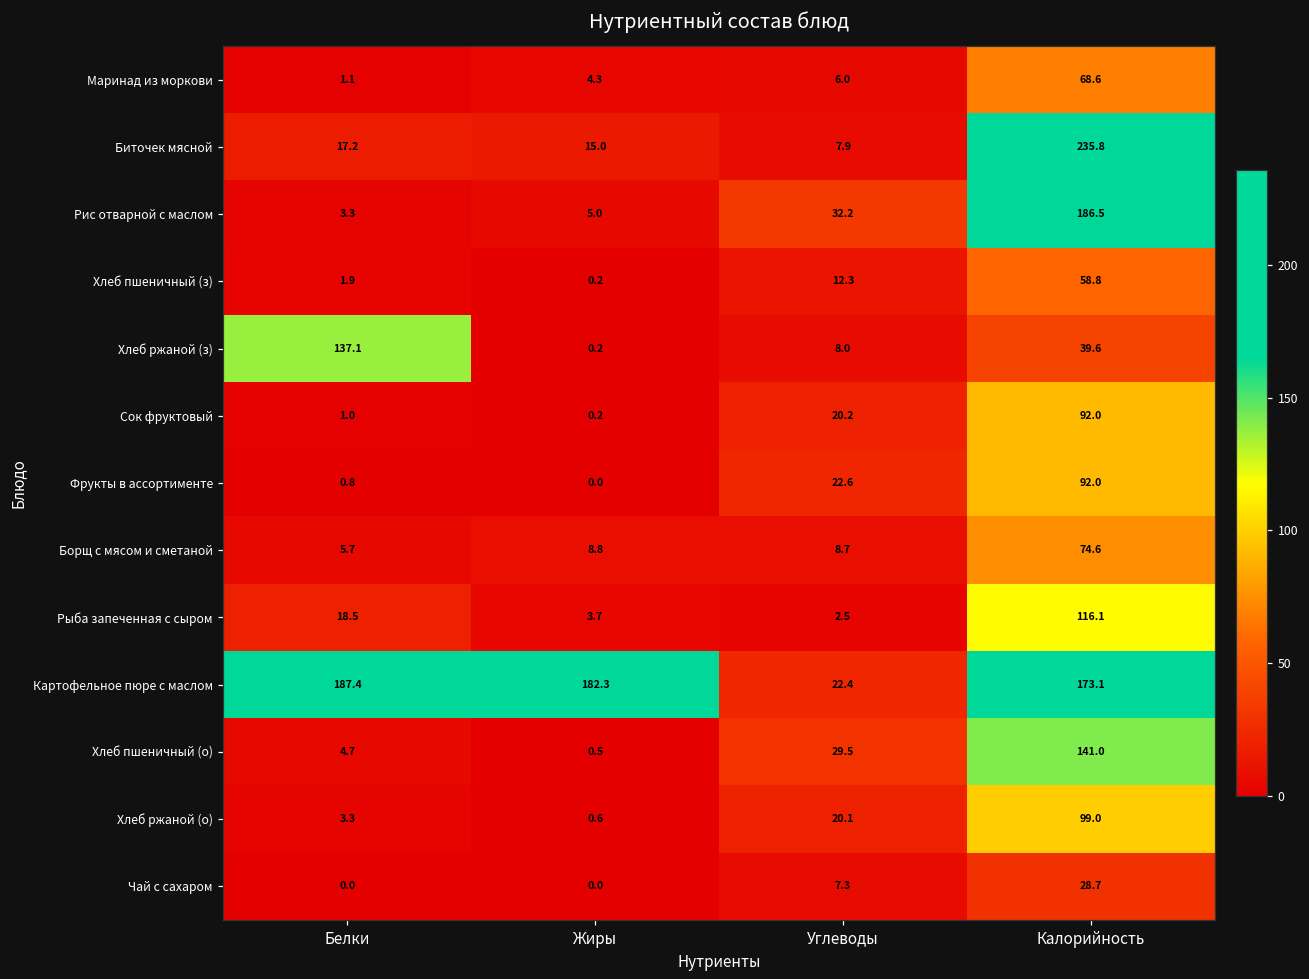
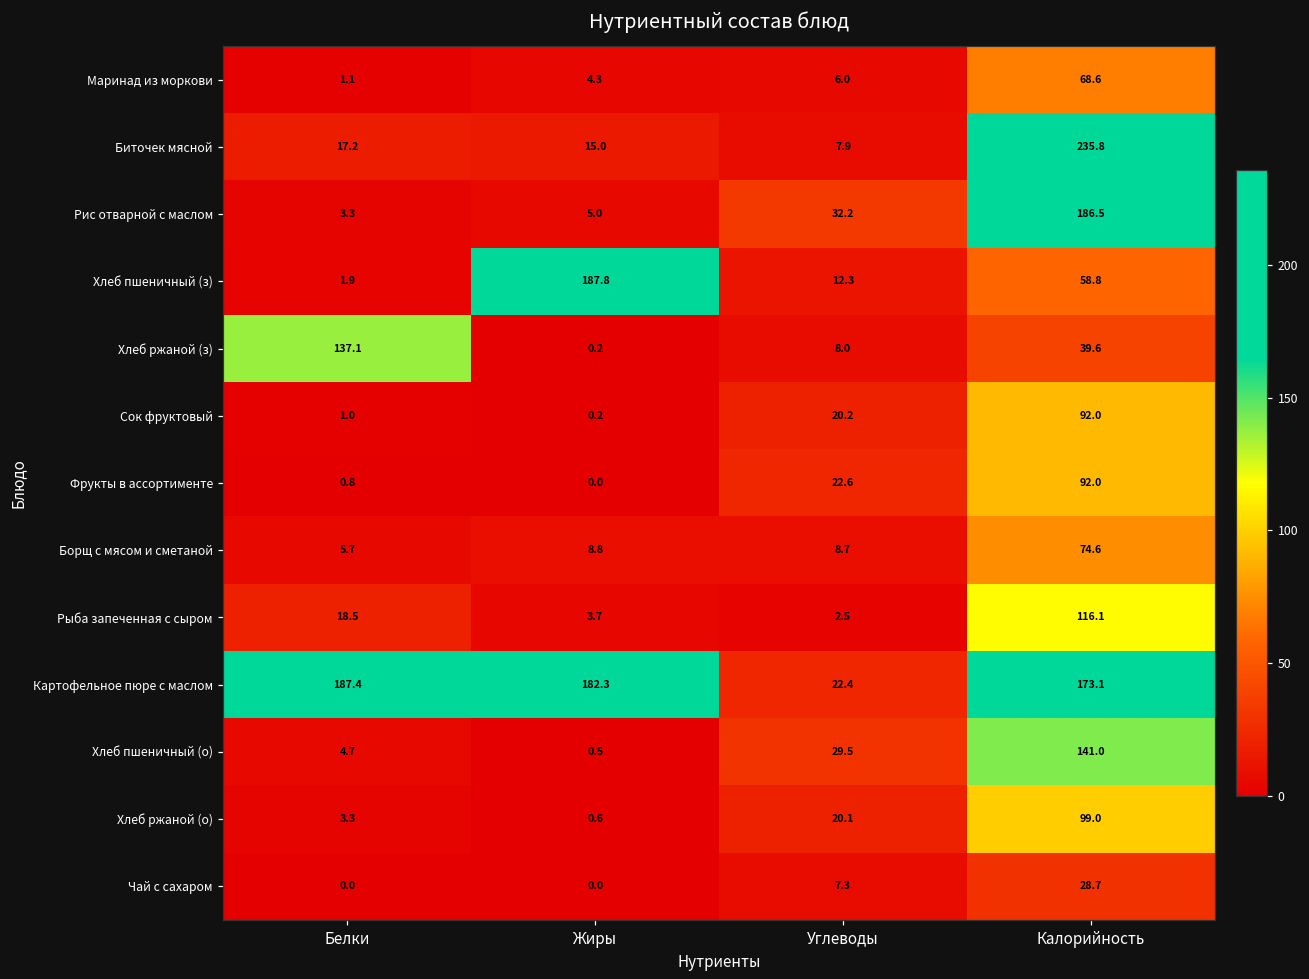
Хлеб пшеничный (з), Жиры: 0.2 -> 187.8
